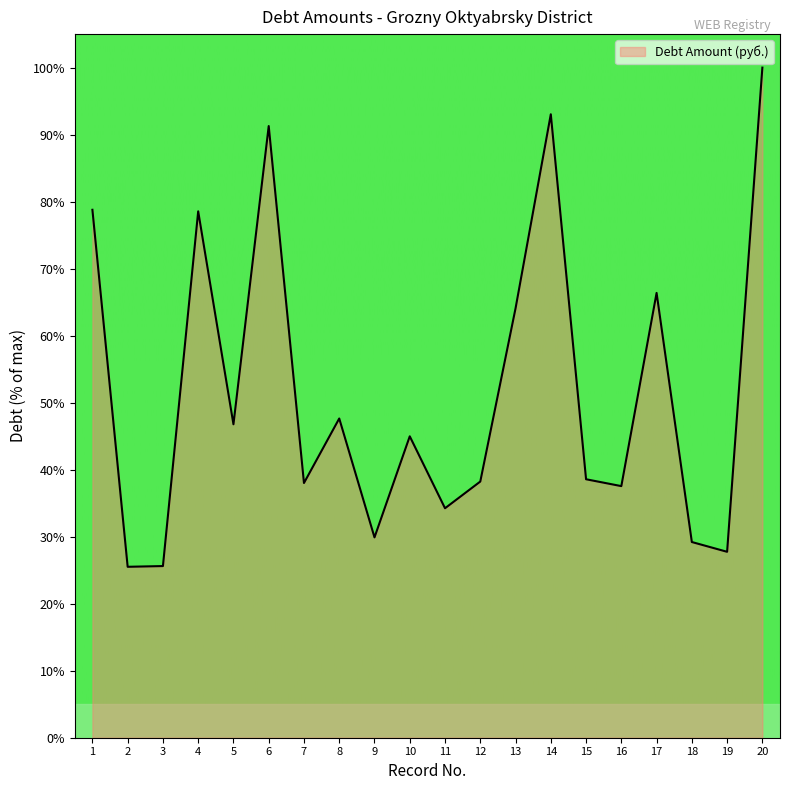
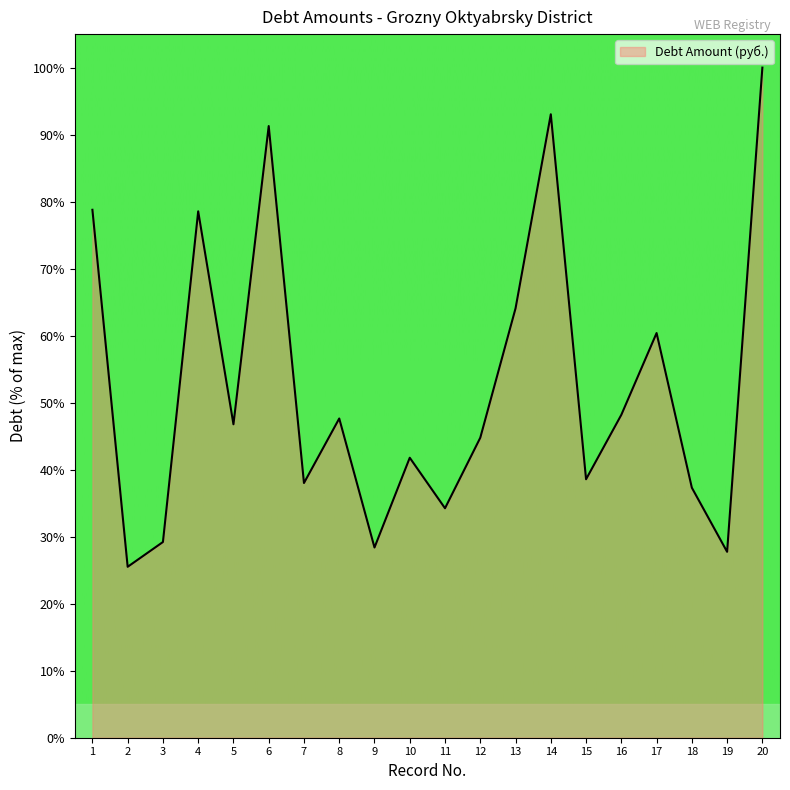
3: 26% -> 29%
9: 30% -> 28%
10: 45% -> 42%
12: 38% -> 45%
16: 38% -> 48%
17: 66% -> 60%
18: 29% -> 37%
